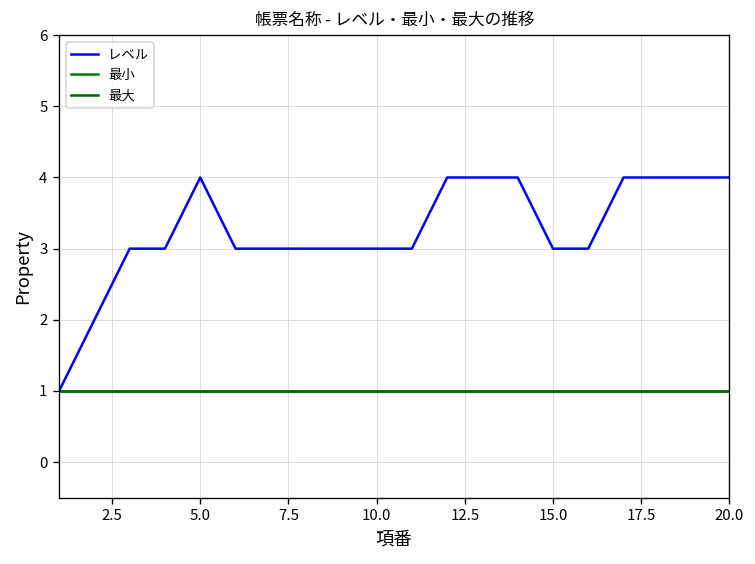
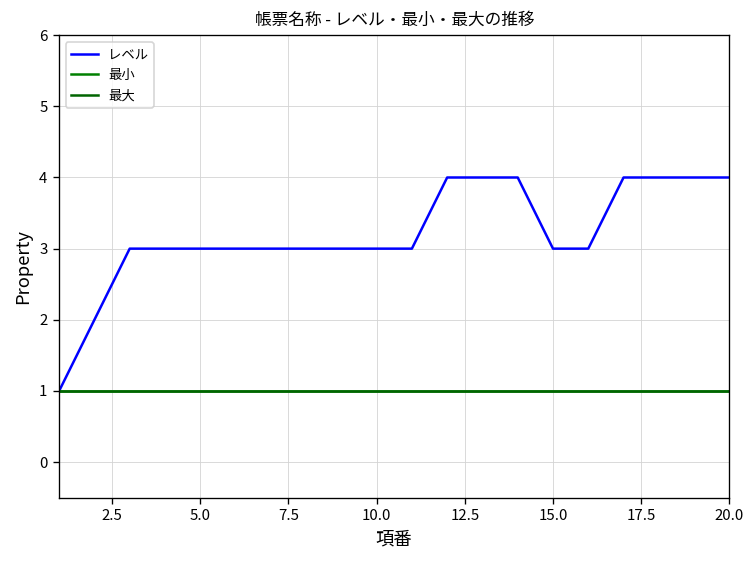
レベル, 5.0: 4 -> 3
